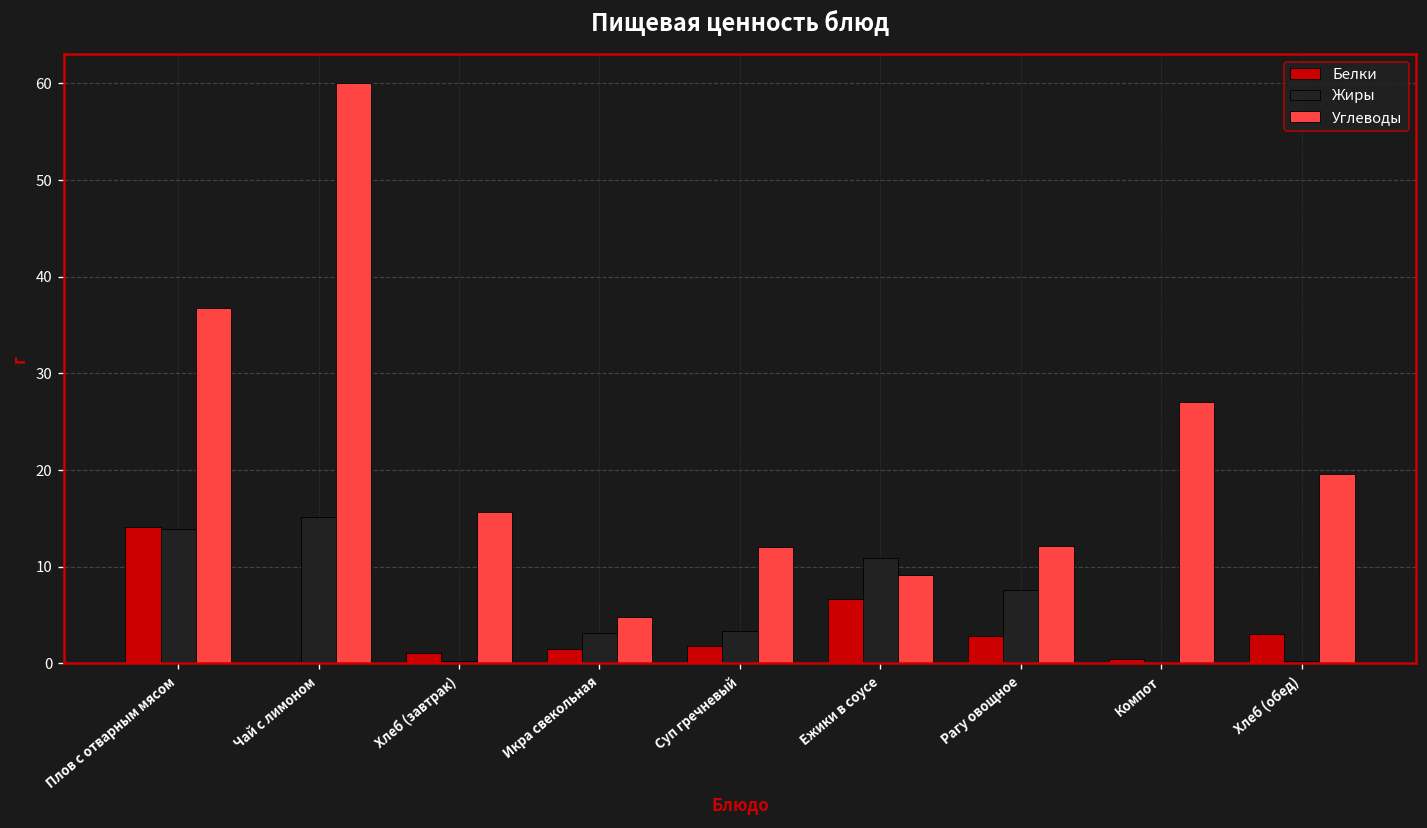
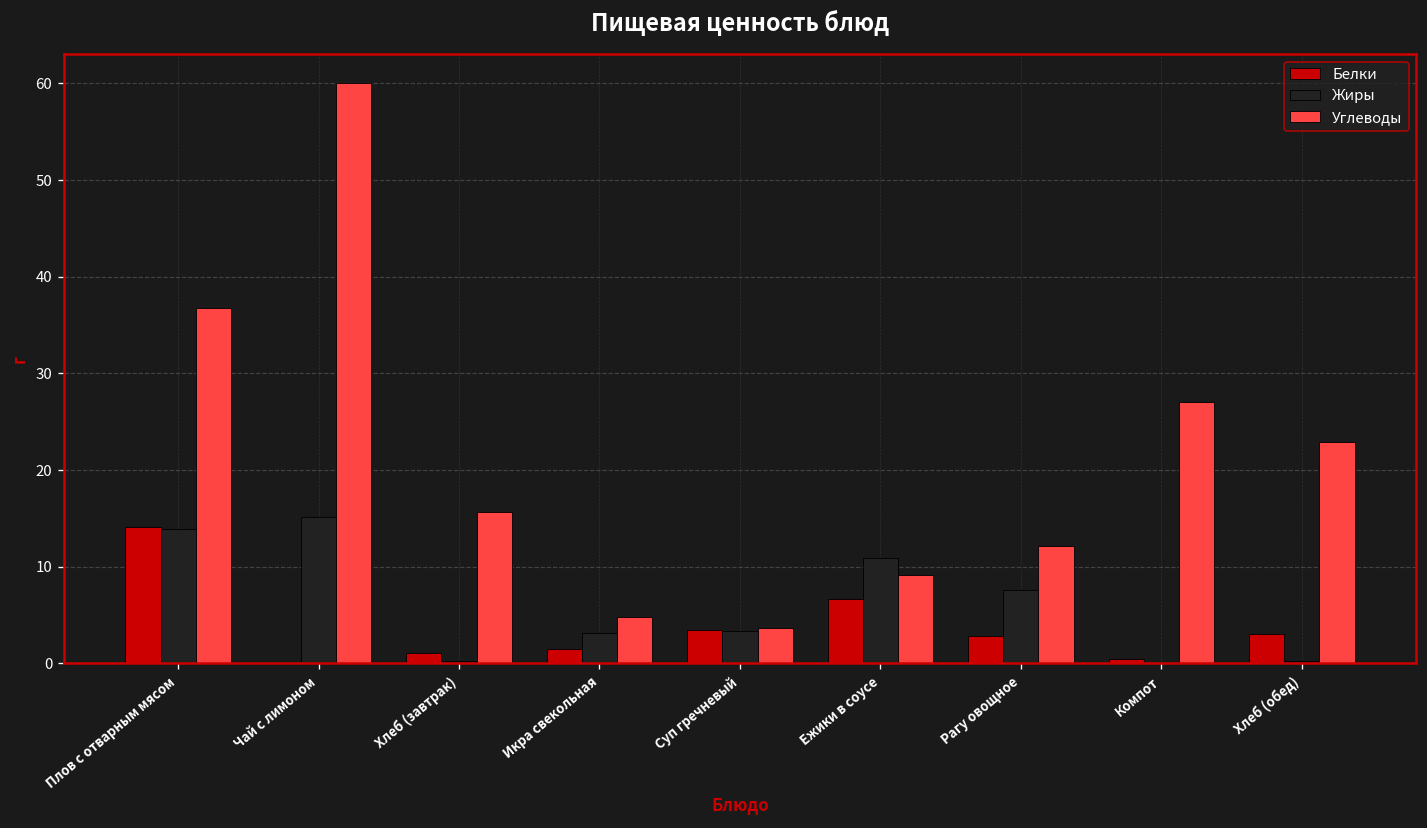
Белки, Суп гречневый: 2 -> 4
Углеводы, Суп гречневый: 12 -> 4
Углеводы, Хлеб (обед): 20 -> 23
